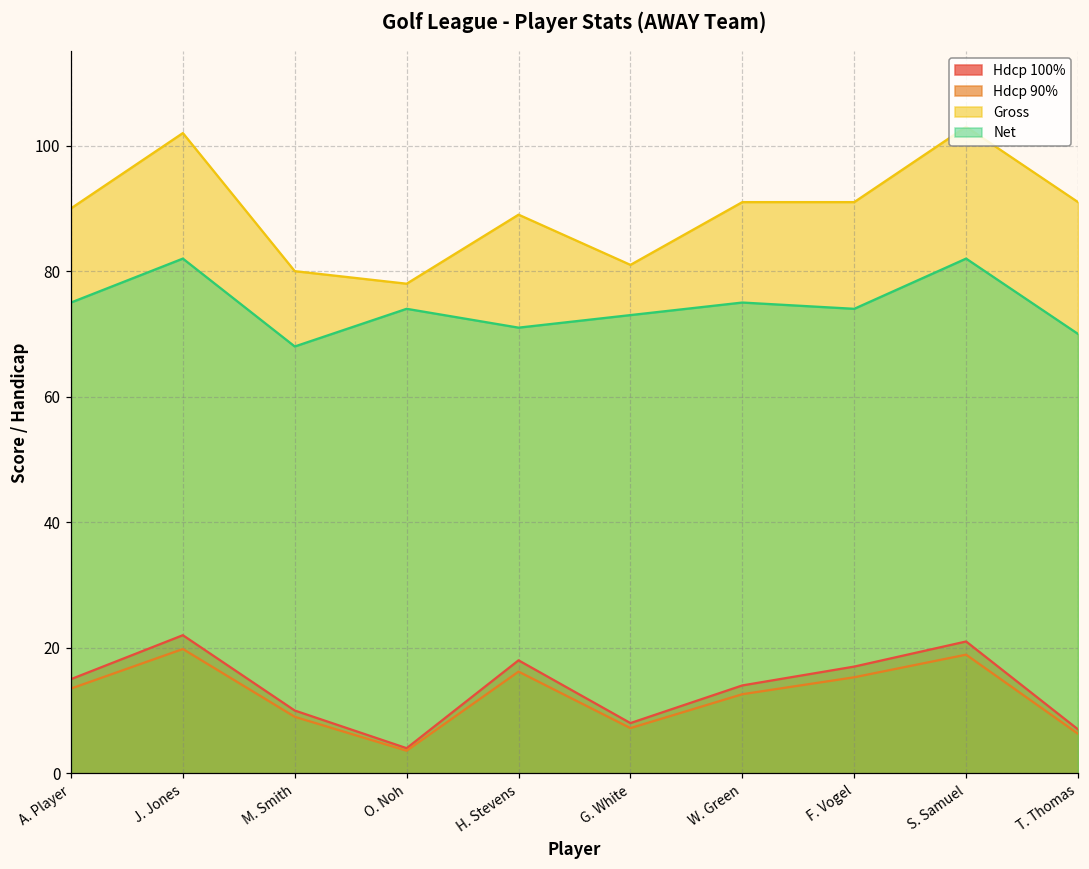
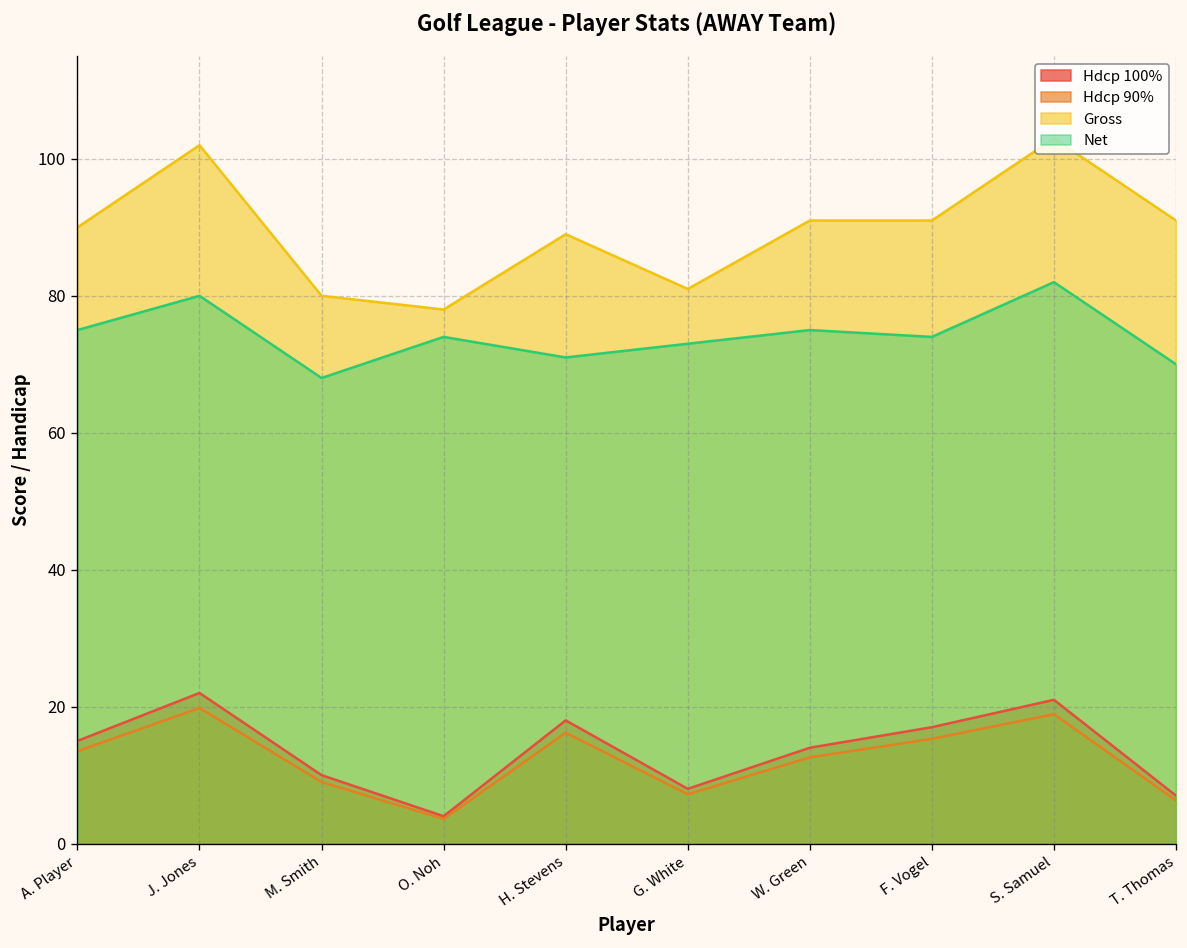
Net, J. Jones: 82 -> 80
